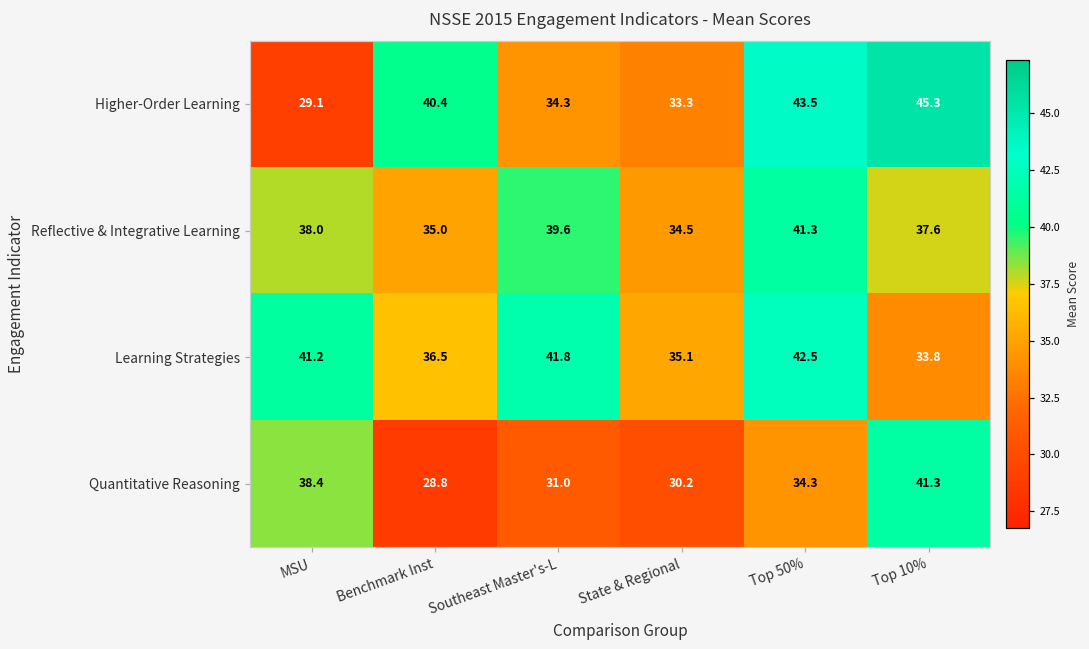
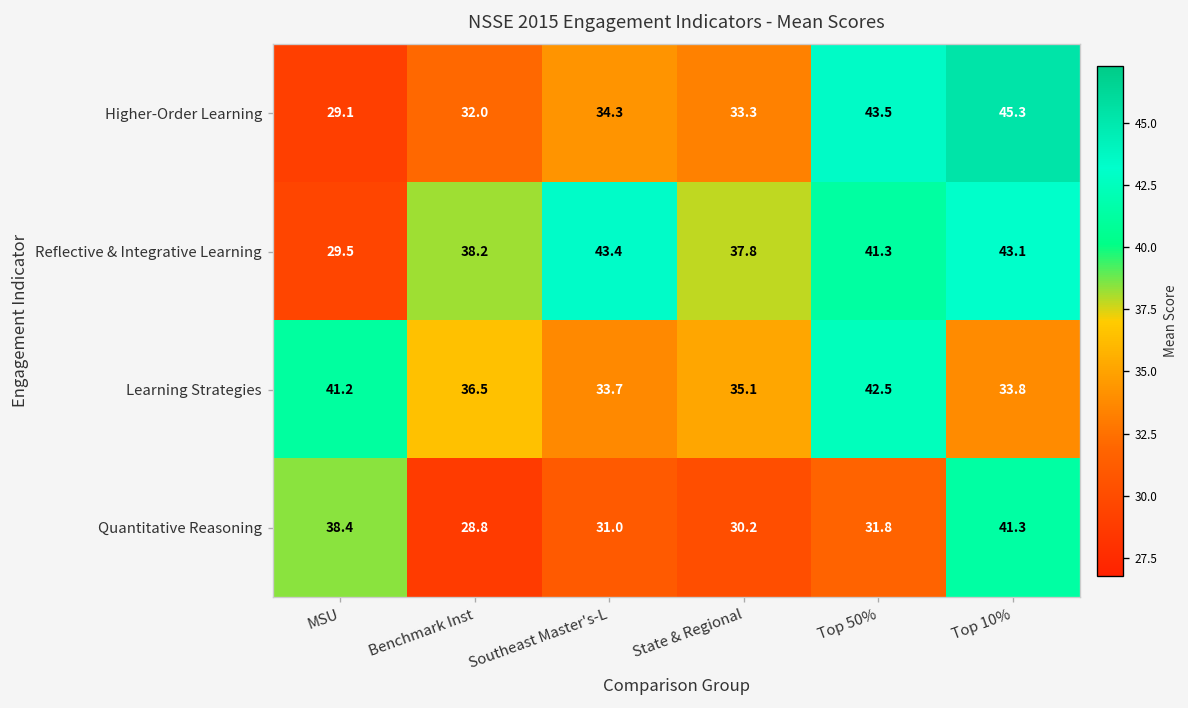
Higher-Order Learning, Benchmark Inst: 40.4 -> 32.0
Reflective & Integrative Learning, MSU: 38.0 -> 29.5
Reflective & Integrative Learning, Benchmark Inst: 35.0 -> 38.2
Reflective & Integrative Learning, Southeast Master's-L: 39.6 -> 43.4
Reflective & Integrative Learning, State & Regional: 34.5 -> 37.8
Reflective & Integrative Learning, Top 10%: 37.6 -> 43.1
Learning Strategies, Southeast Master's-L: 41.8 -> 33.7
Quantitative Reasoning, Top 50%: 34.3 -> 31.8
